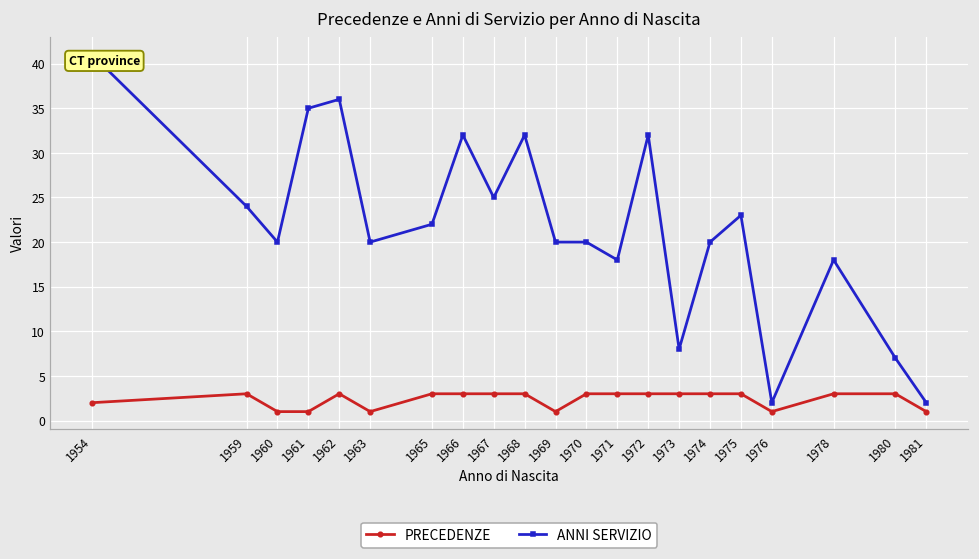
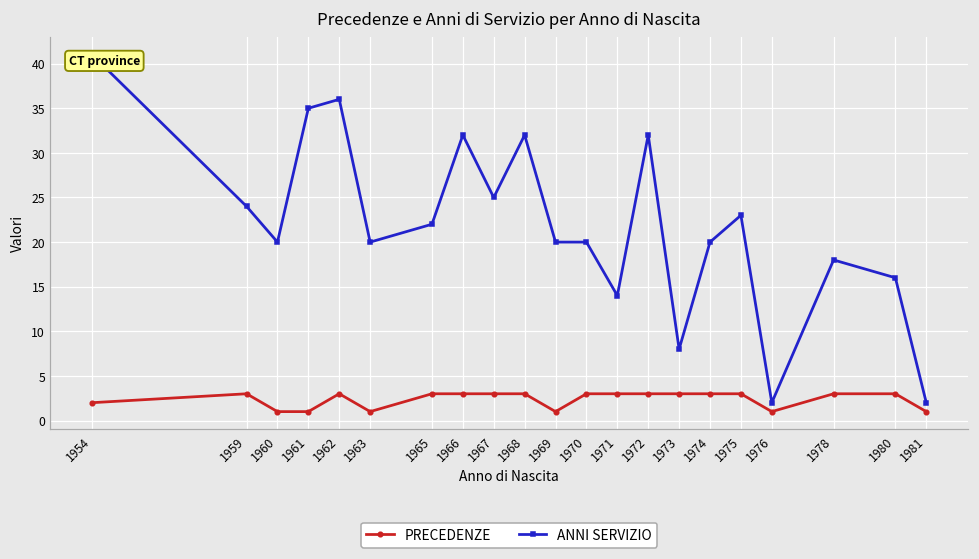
ANNI SERVIZIO, 1971: 18 -> 14
ANNI SERVIZIO, 1980: 7 -> 16
